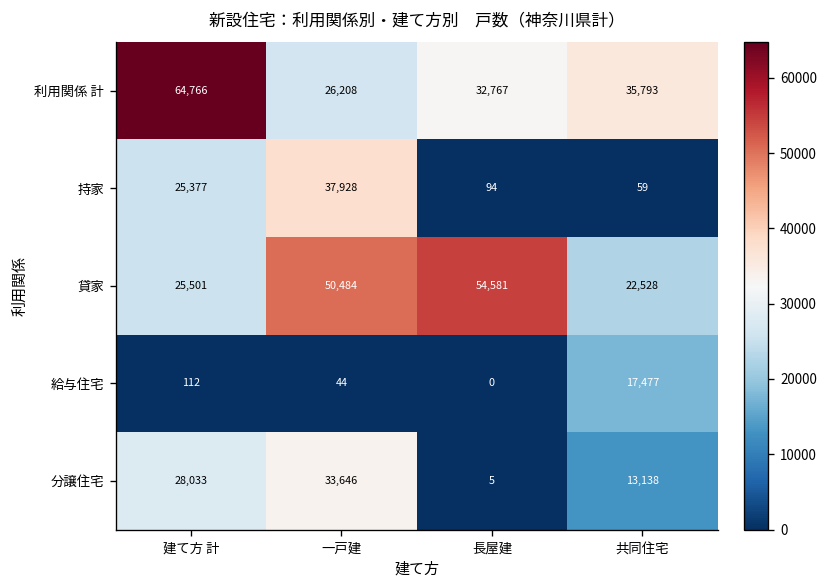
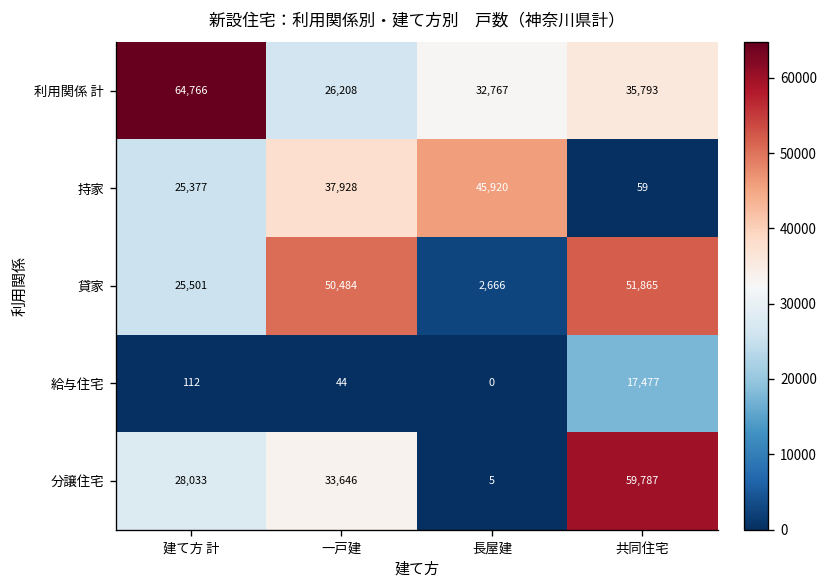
持家, 長屋建: 94 -> 45,920
貸家, 長屋建: 54,581 -> 2,666
貸家, 共同住宅: 22,528 -> 51,865
分譲住宅, 共同住宅: 13,138 -> 59,787
